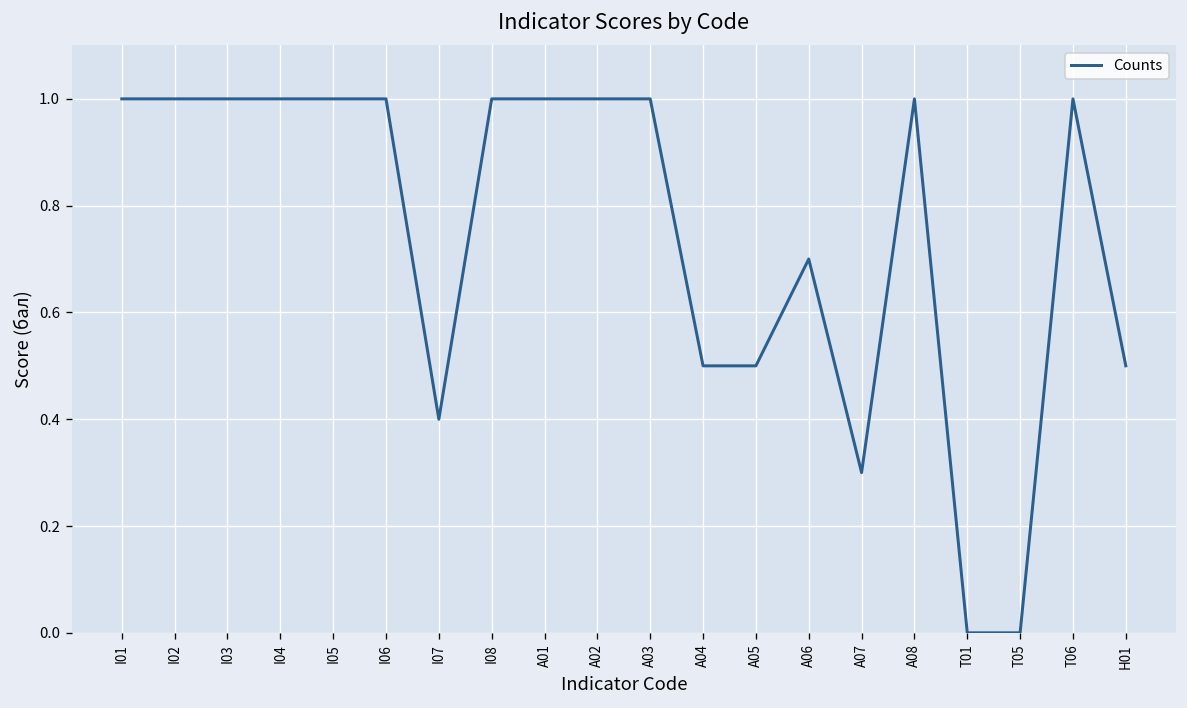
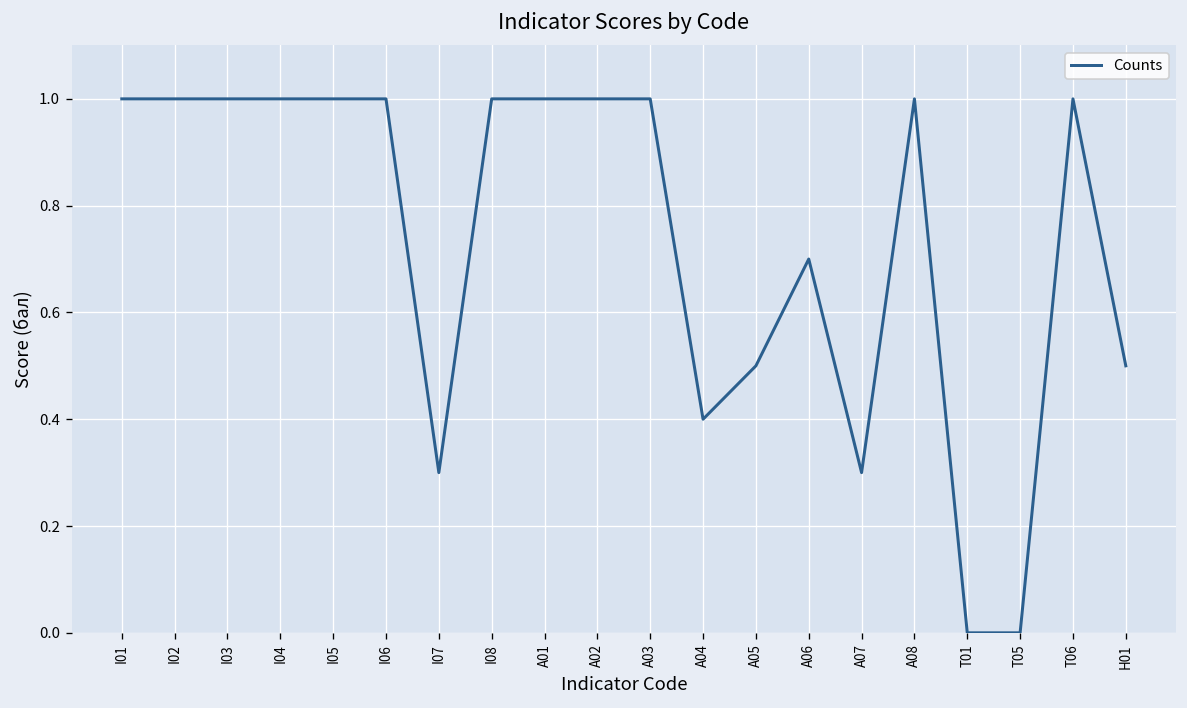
I07: 0.4 -> 0.3
A04: 0.5 -> 0.4
